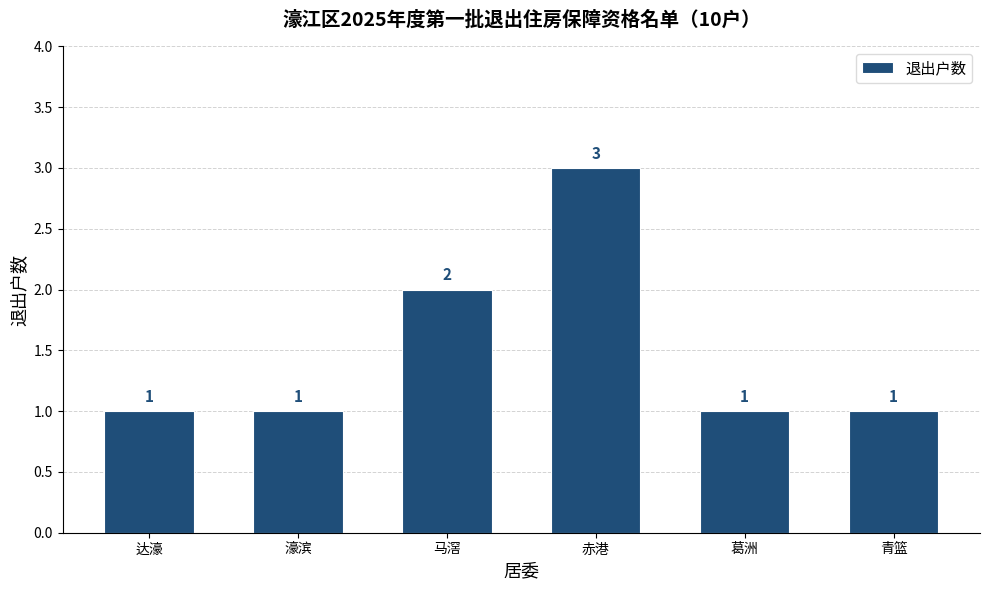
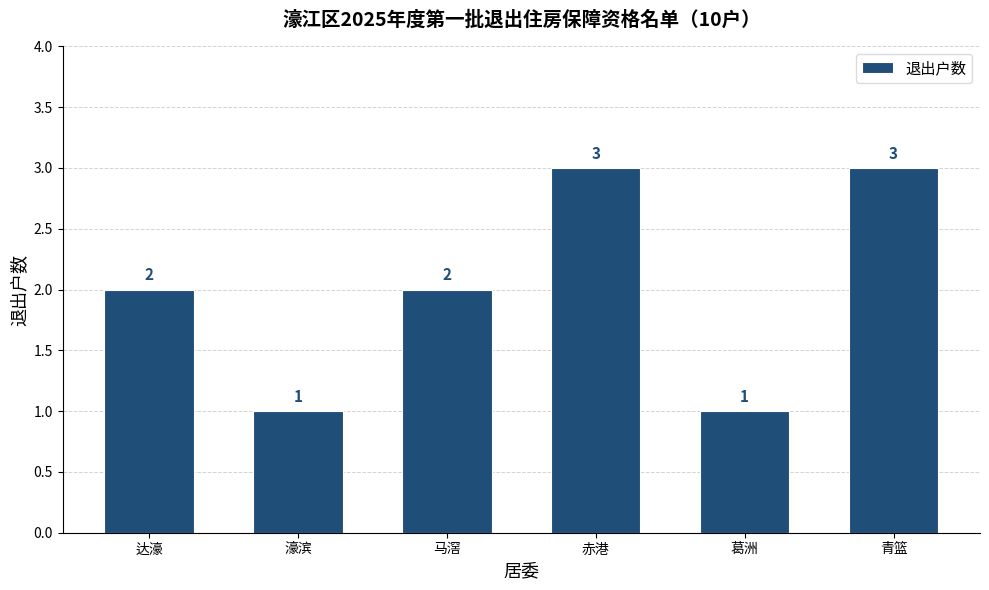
达濠: 1 -> 2
青篮: 1 -> 3
